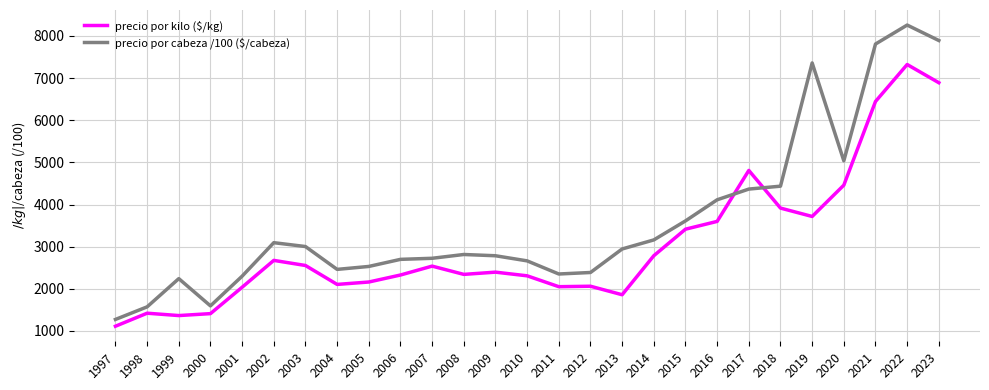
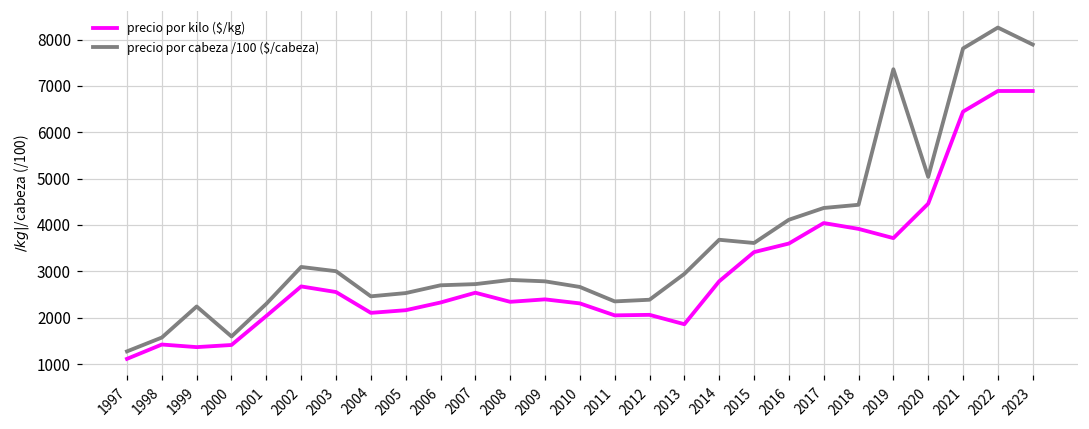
precio por cabeza /100 ($/cabeza), 2014: 3200 -> 3700
precio por kilo ($/kg), 2017: 4800 -> 4000
precio por kilo ($/kg), 2022: 7300 -> 6900
